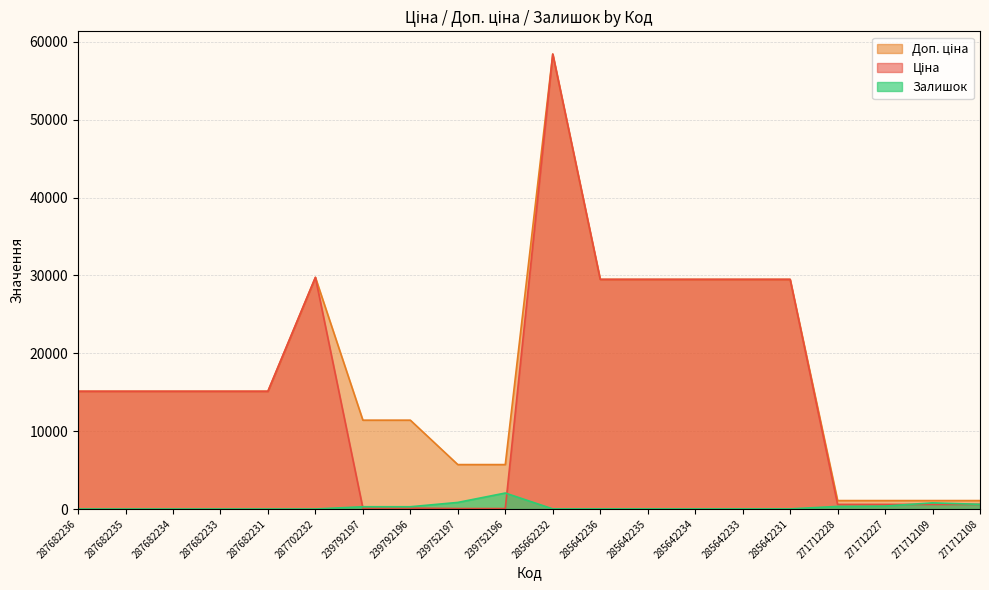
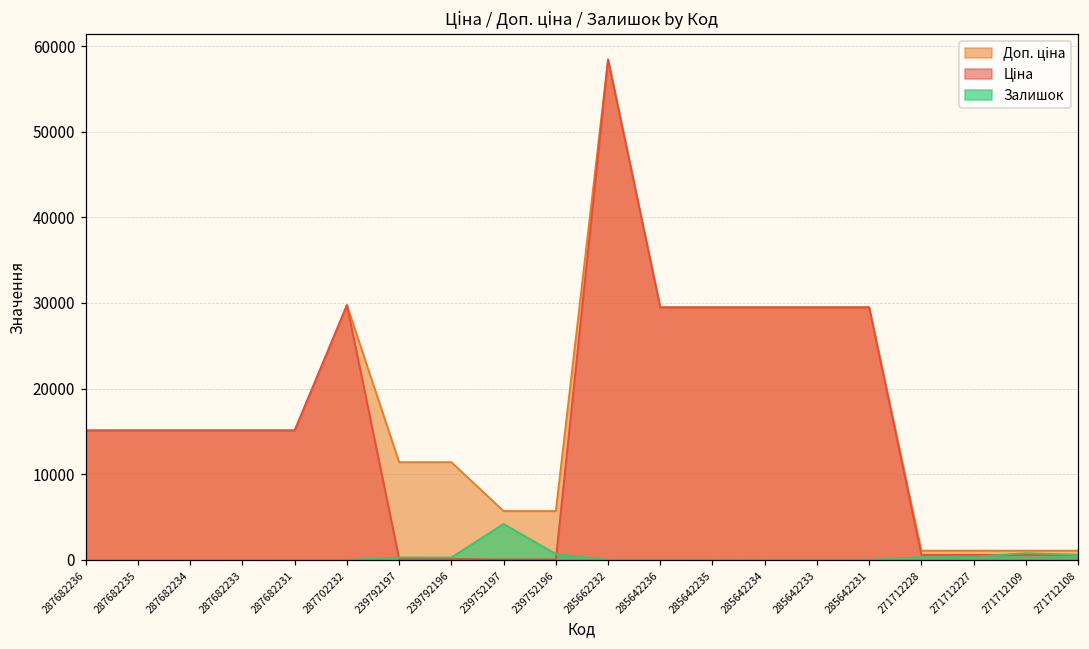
Залишок, 239752197: 1000 -> 4000
Залишок, 239752196: 2000 -> 1000
